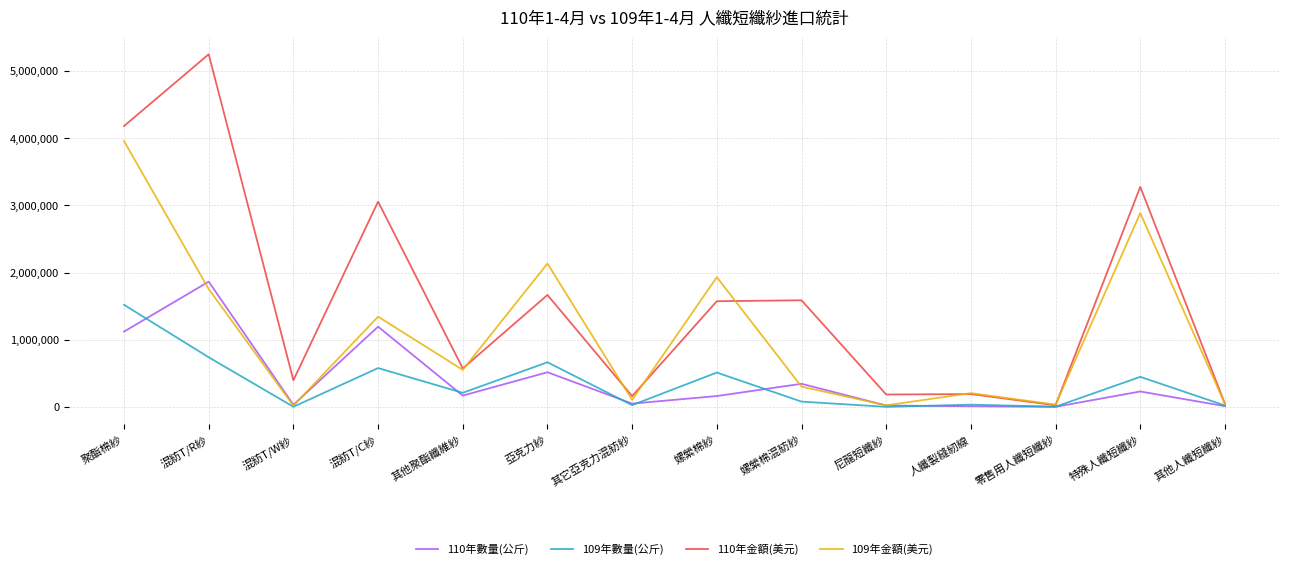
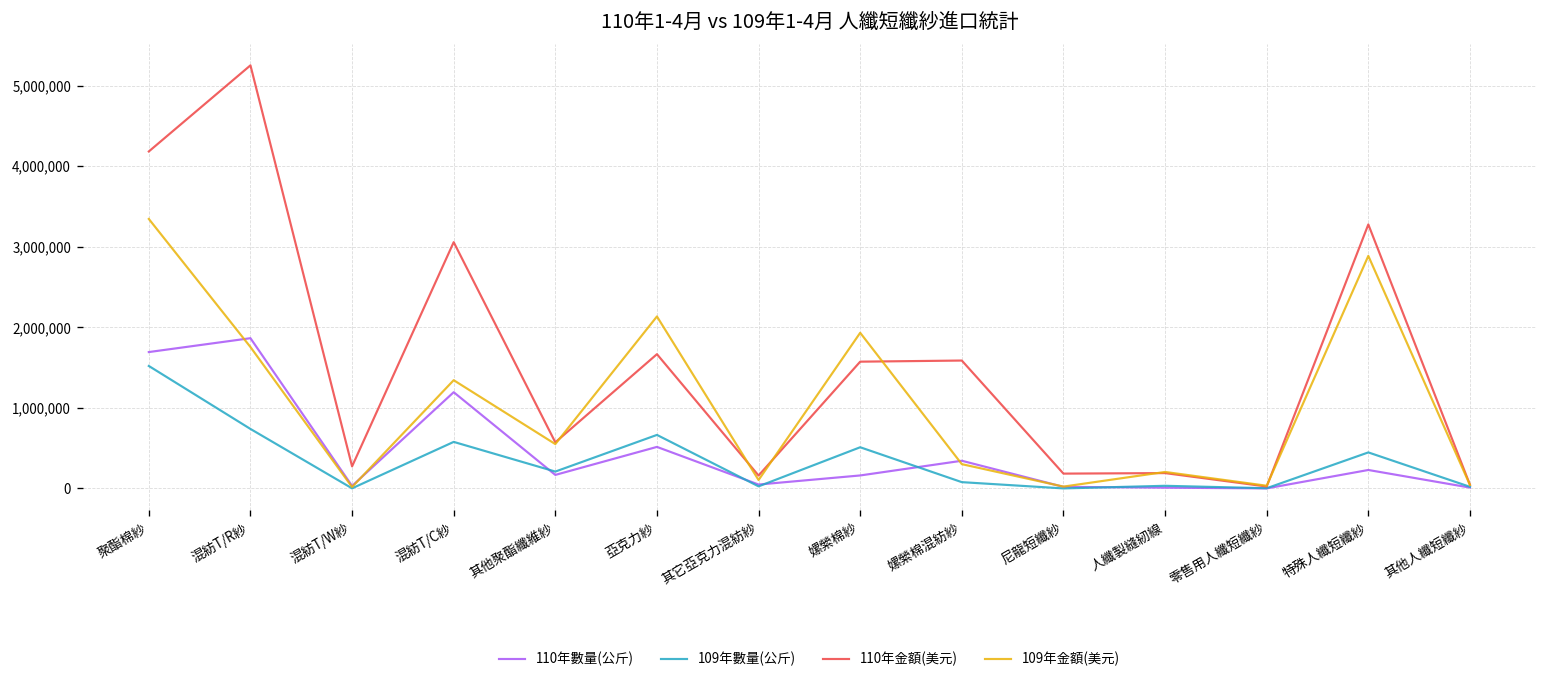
110年數量(公斤), 聚酯棉紗: 1,100,000 -> 1,700,000
109年金額(美元), 聚酯棉紗: 4,000,000 -> 3,300,000
110年金額(美元), 混紡T/W紗: 400,000 -> 300,000
